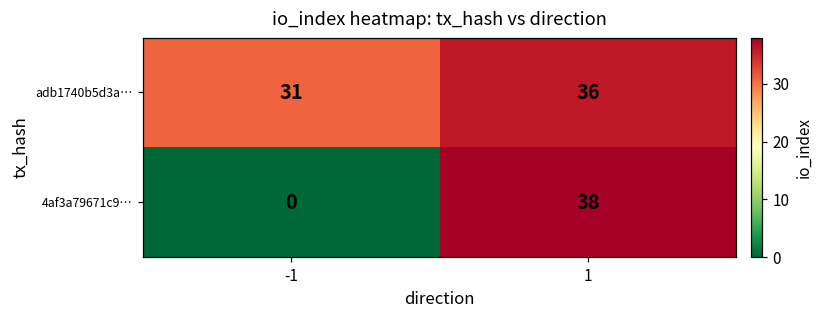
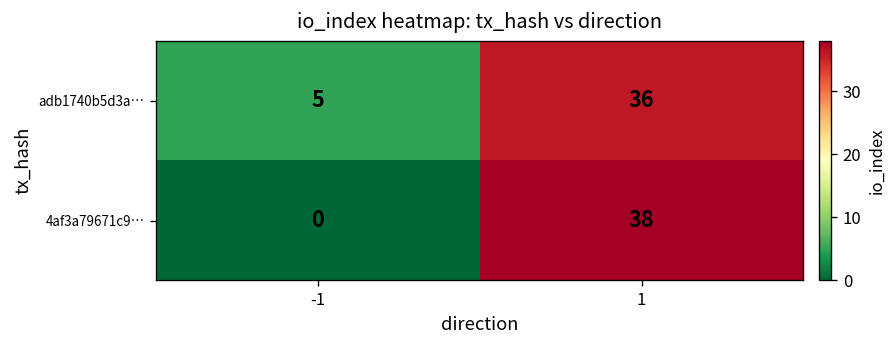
adb1740b5d3a…, -1: 31 -> 5
